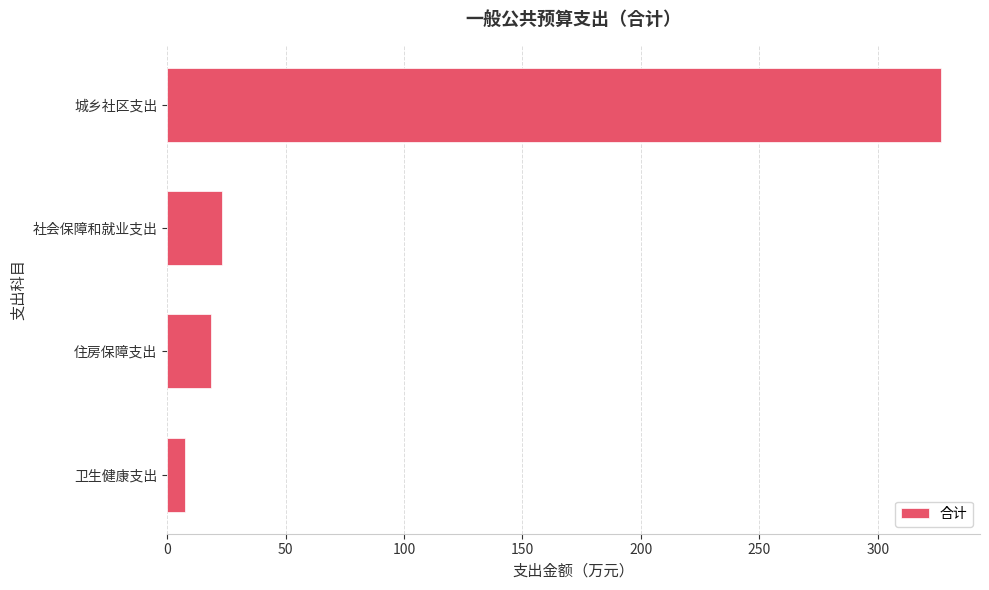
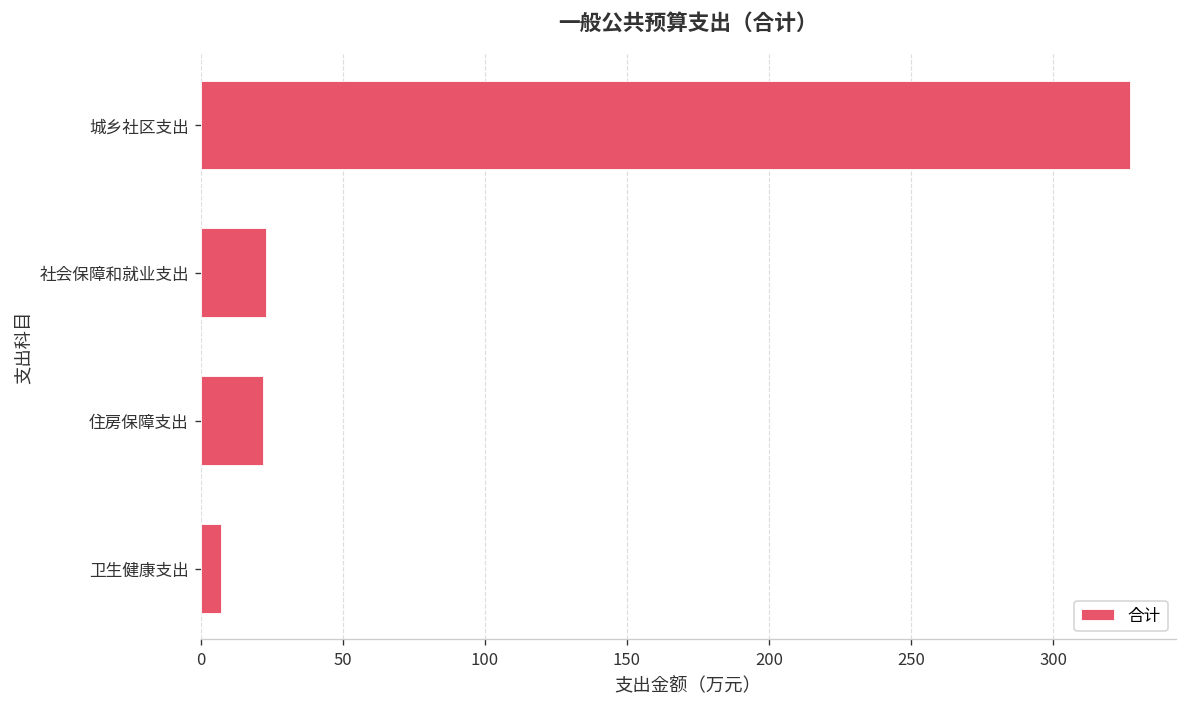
住房保障支出: 18 -> 22
